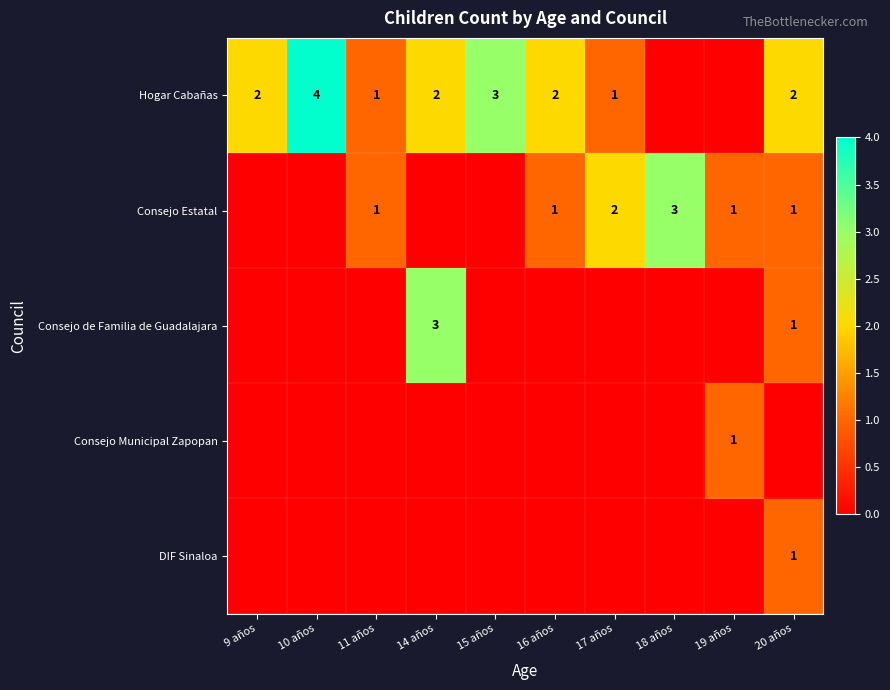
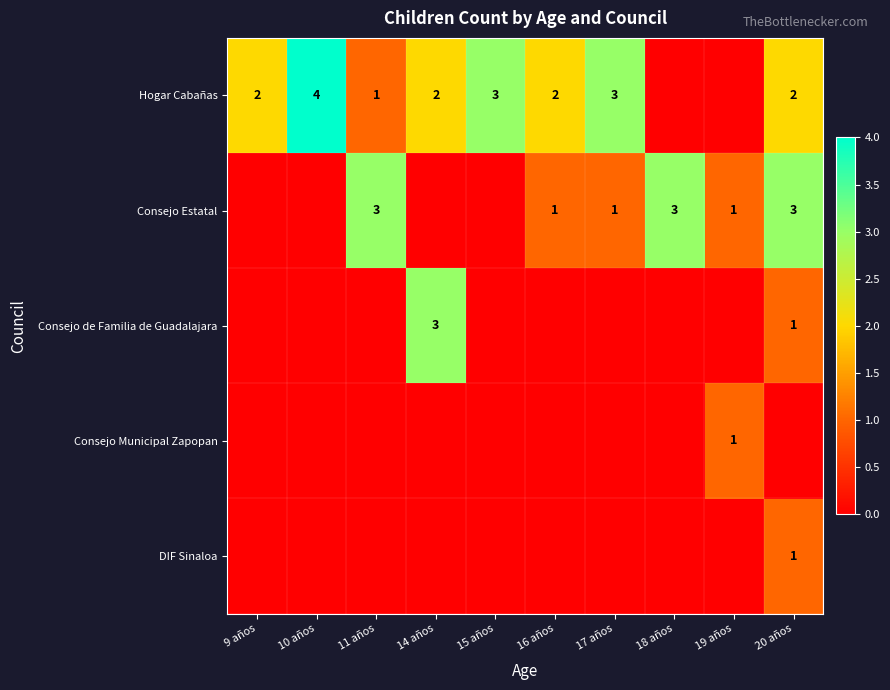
Hogar Cabañas, 17 años: 1 -> 3
Consejo Estatal, 11 años: 1 -> 3
Consejo Estatal, 17 años: 2 -> 1
Consejo Estatal, 20 años: 1 -> 3
